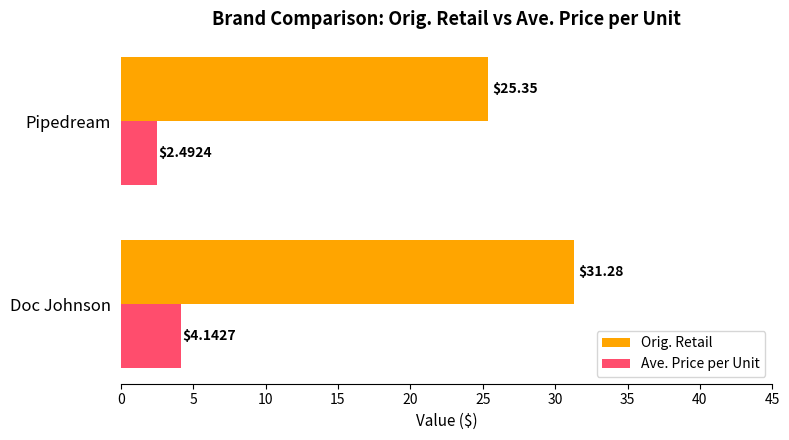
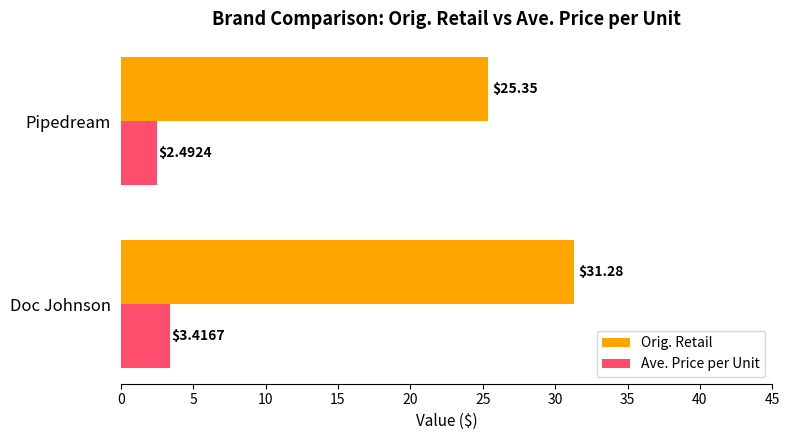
Ave. Price per Unit, Doc Johnson: $4.1427 -> $3.4167
